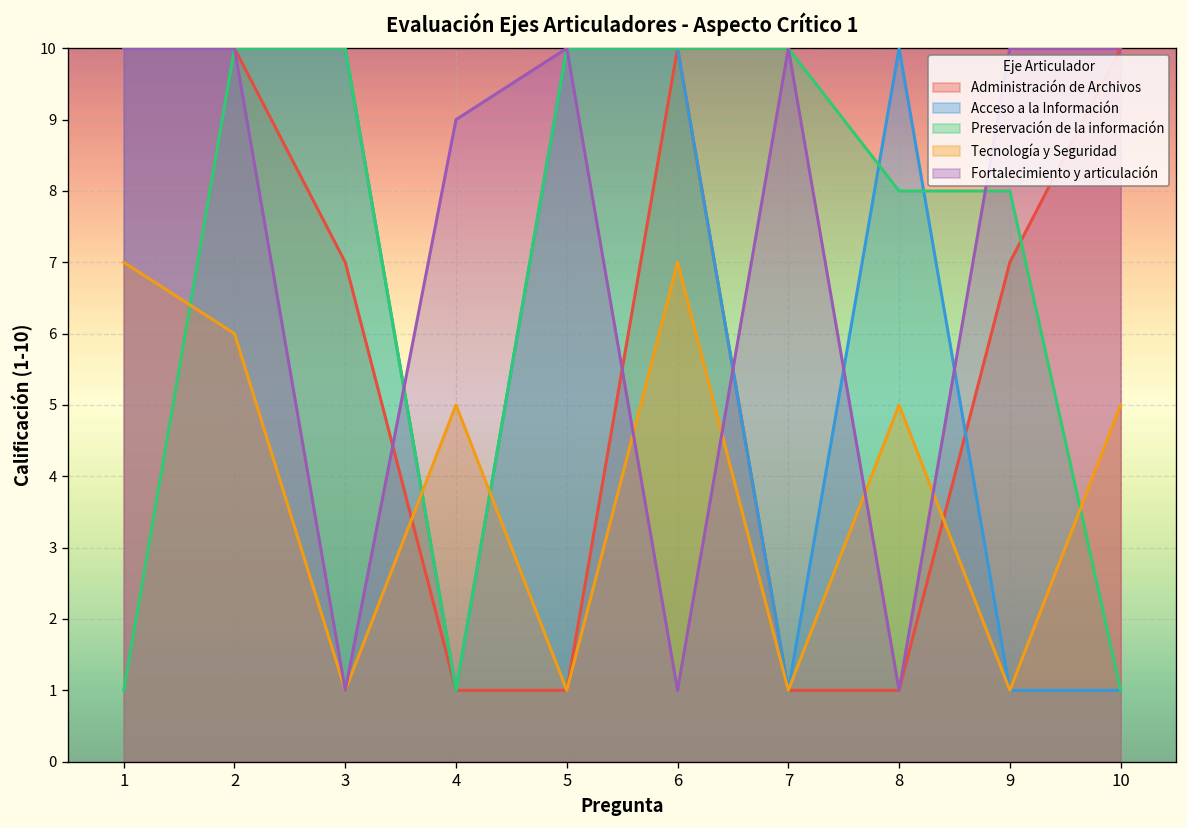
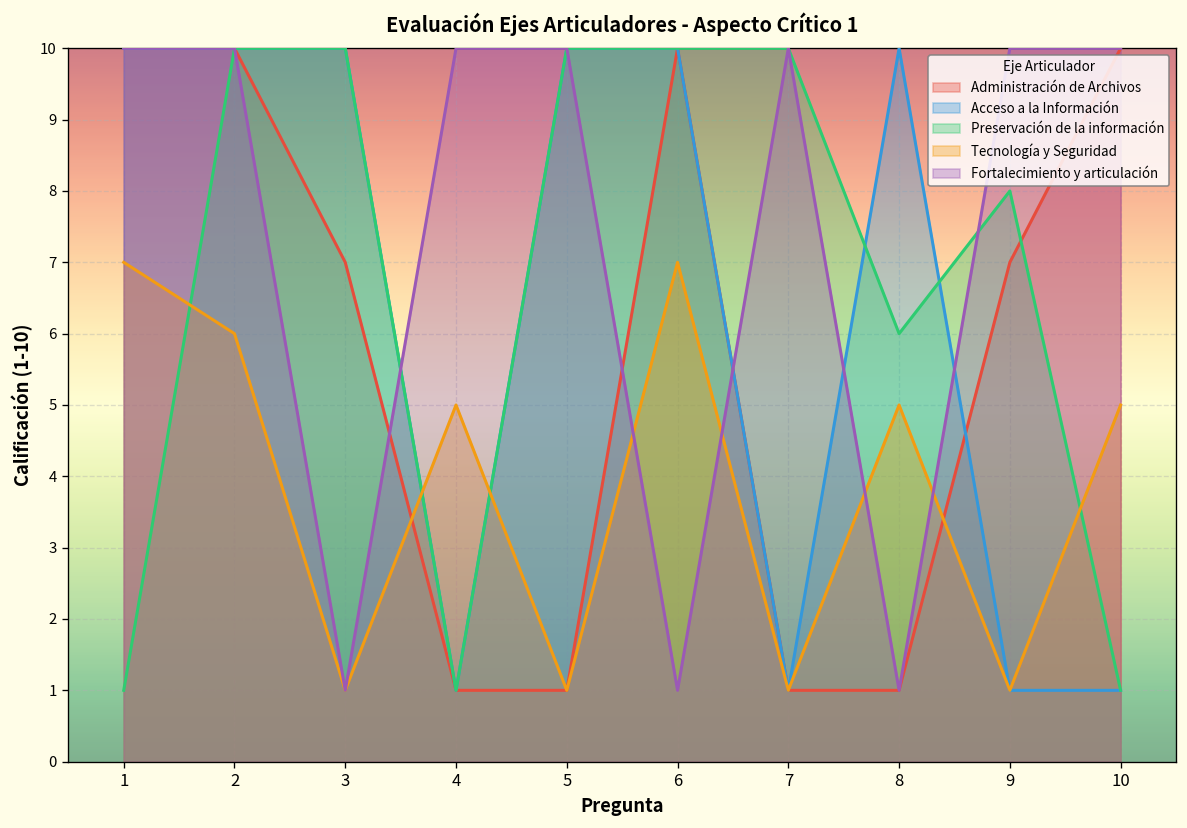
Fortalecimiento y articulación, 4: 9 -> 10
Preservación de la información, 8: 8 -> 6
